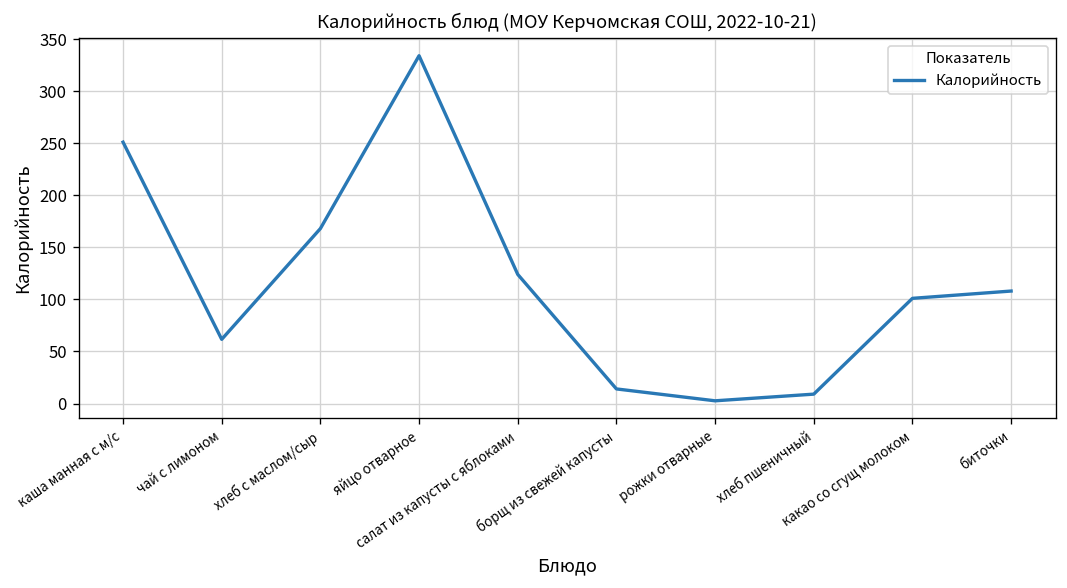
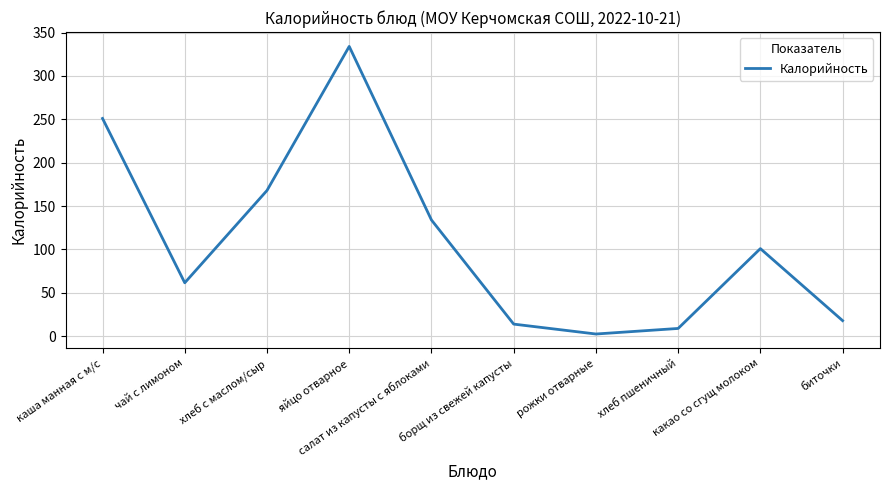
салат из капусты с яблоками: 120 -> 130
биточки: 110 -> 20
